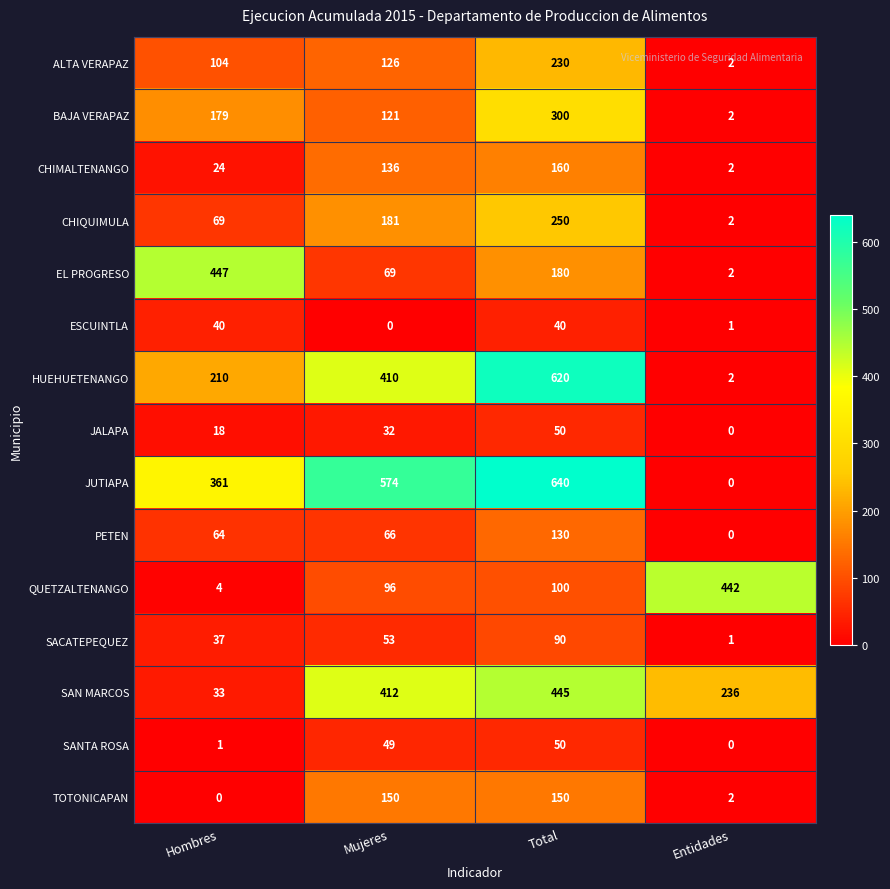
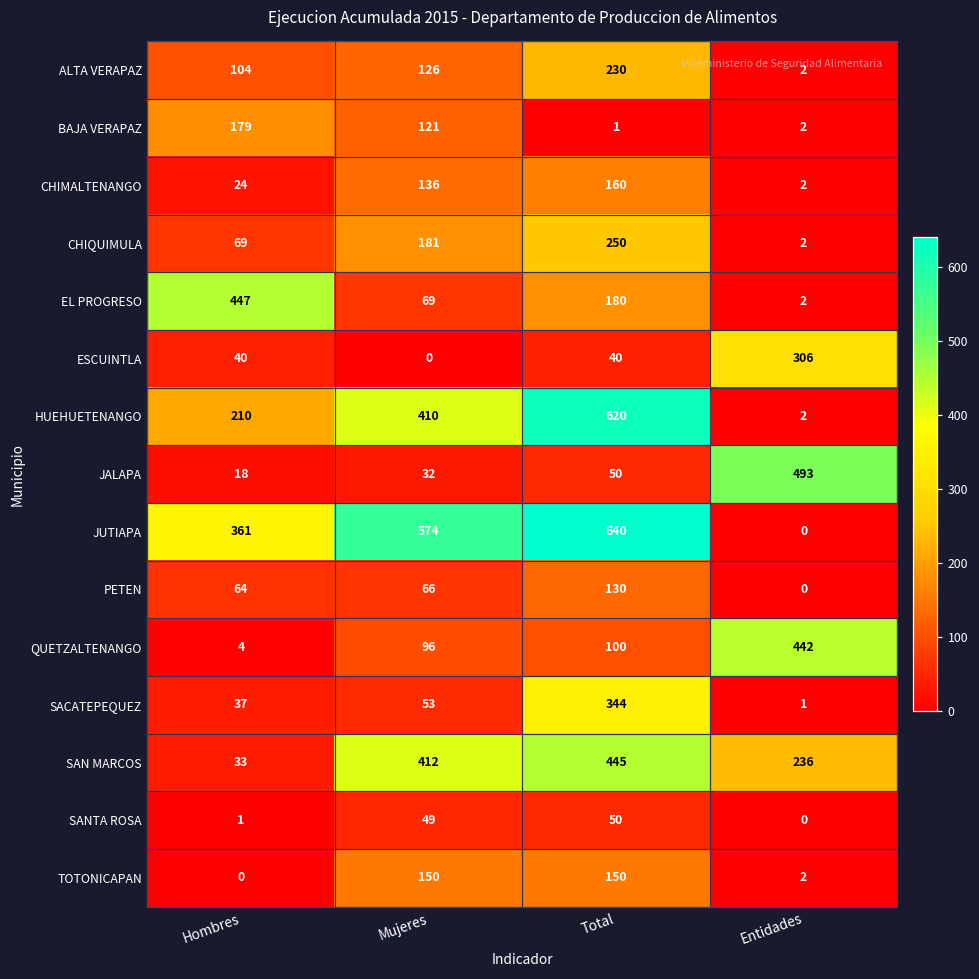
BAJA VERAPAZ, Total: 300 -> 1
ESCUINTLA, Entidades: 1 -> 306
JALAPA, Entidades: 0 -> 493
SACATEPEQUEZ, Total: 90 -> 344
